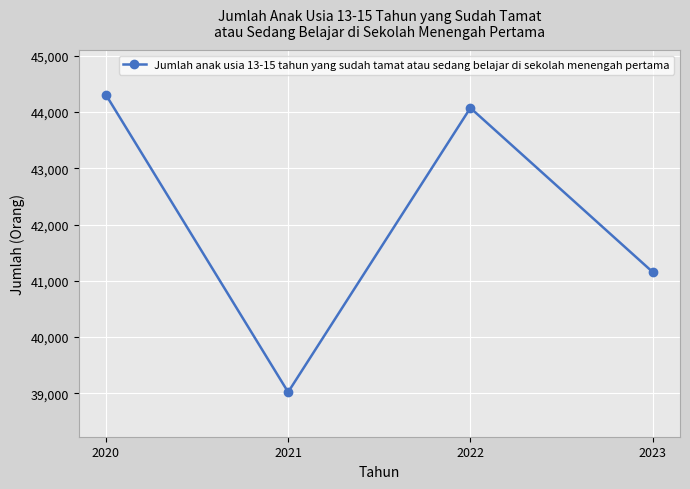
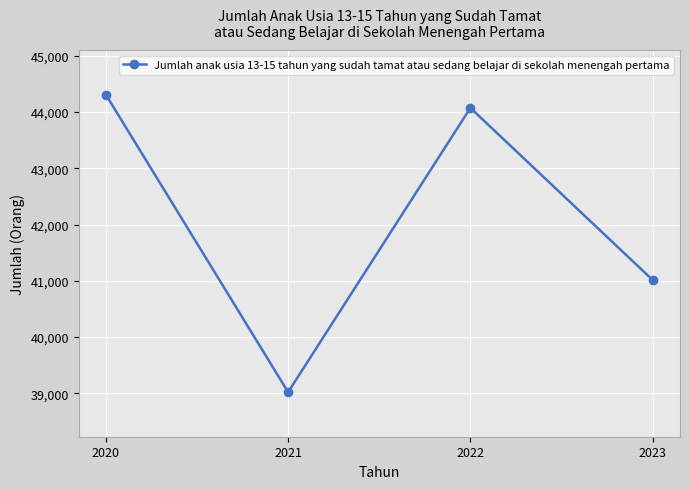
2023: 41,200 -> 41,000
